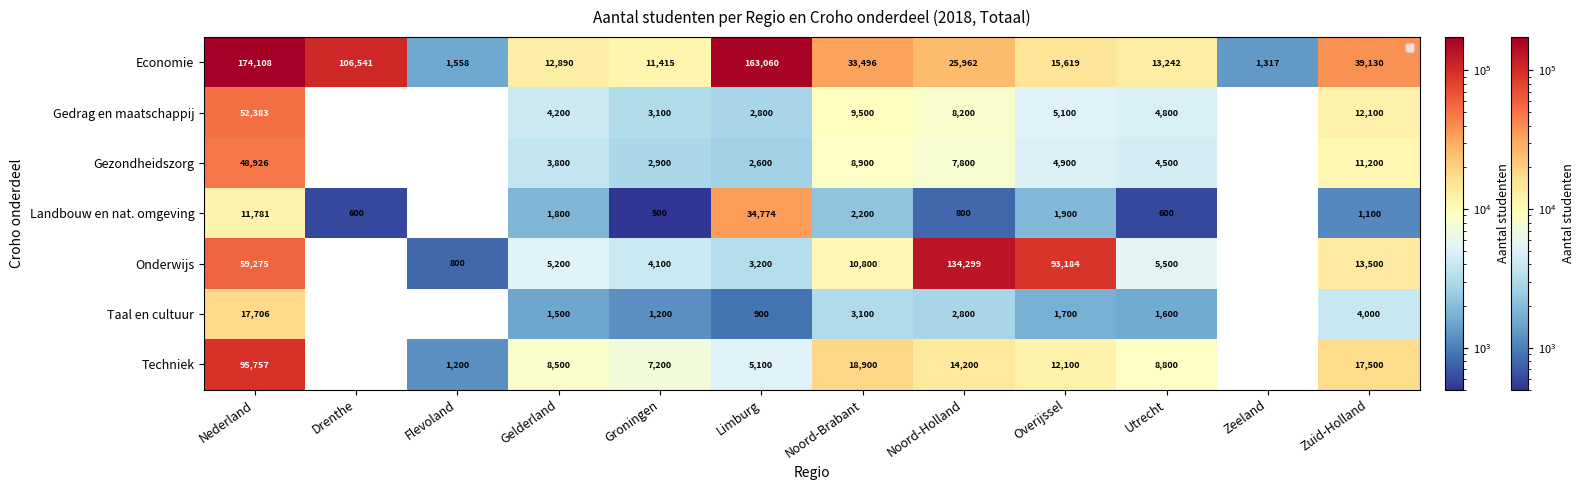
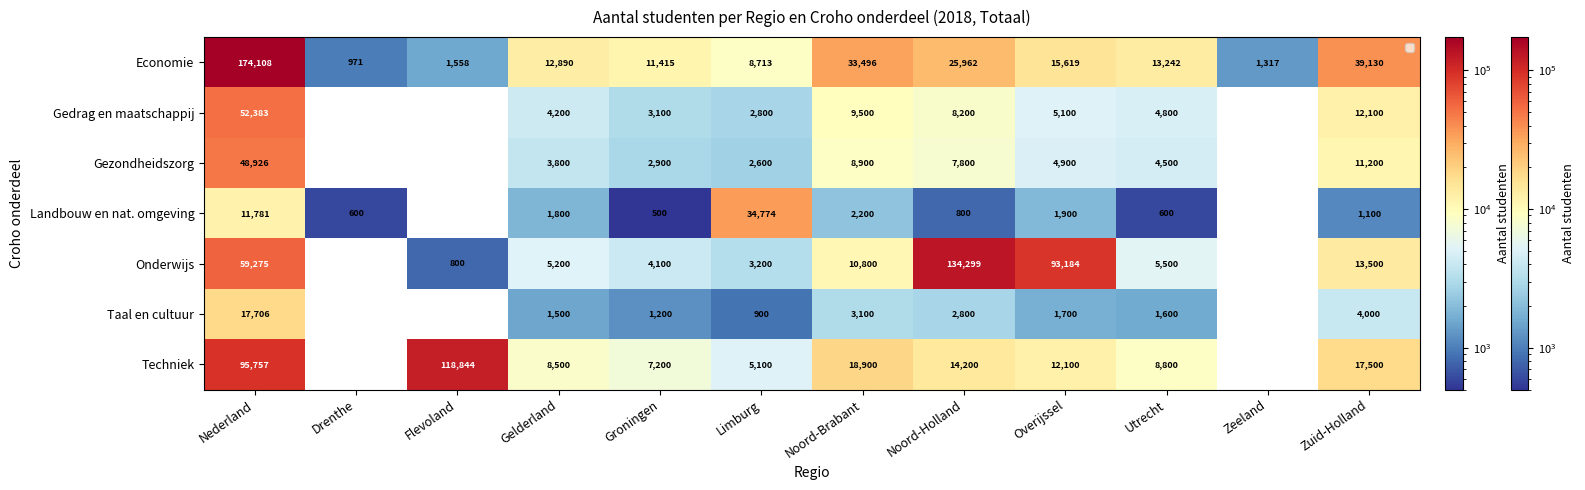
Economie, Drenthe: 106,541 -> 971
Economie, Limburg: 163,060 -> 8,713
Techniek, Flevoland: 1,200 -> 118,844
